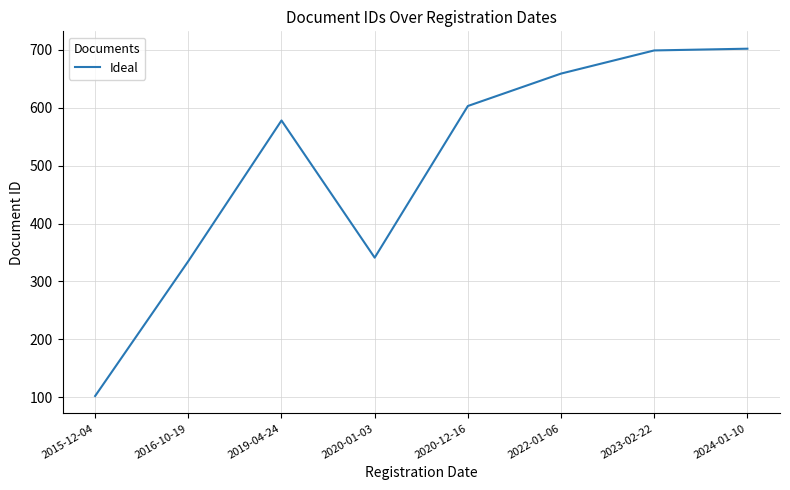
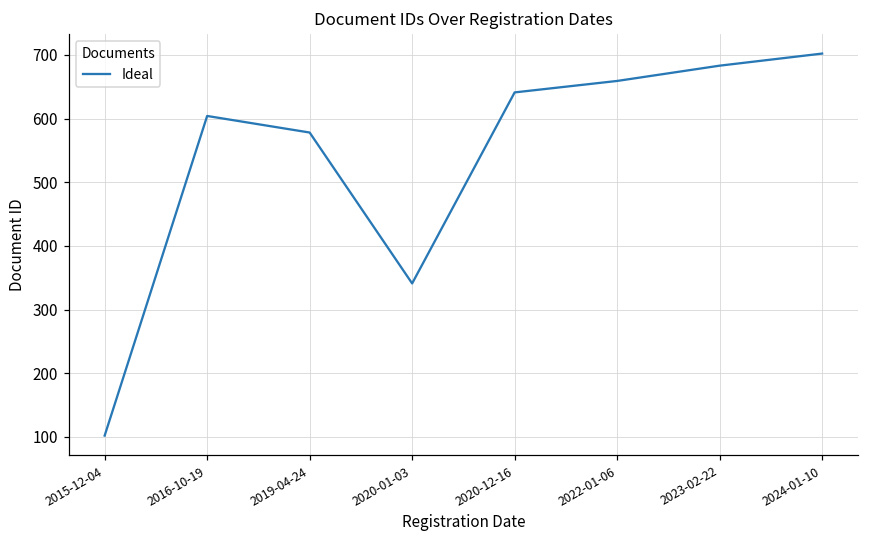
2016-10-19: 340 -> 600
2020-12-16: 600 -> 640
2023-02-22: 700 -> 680
